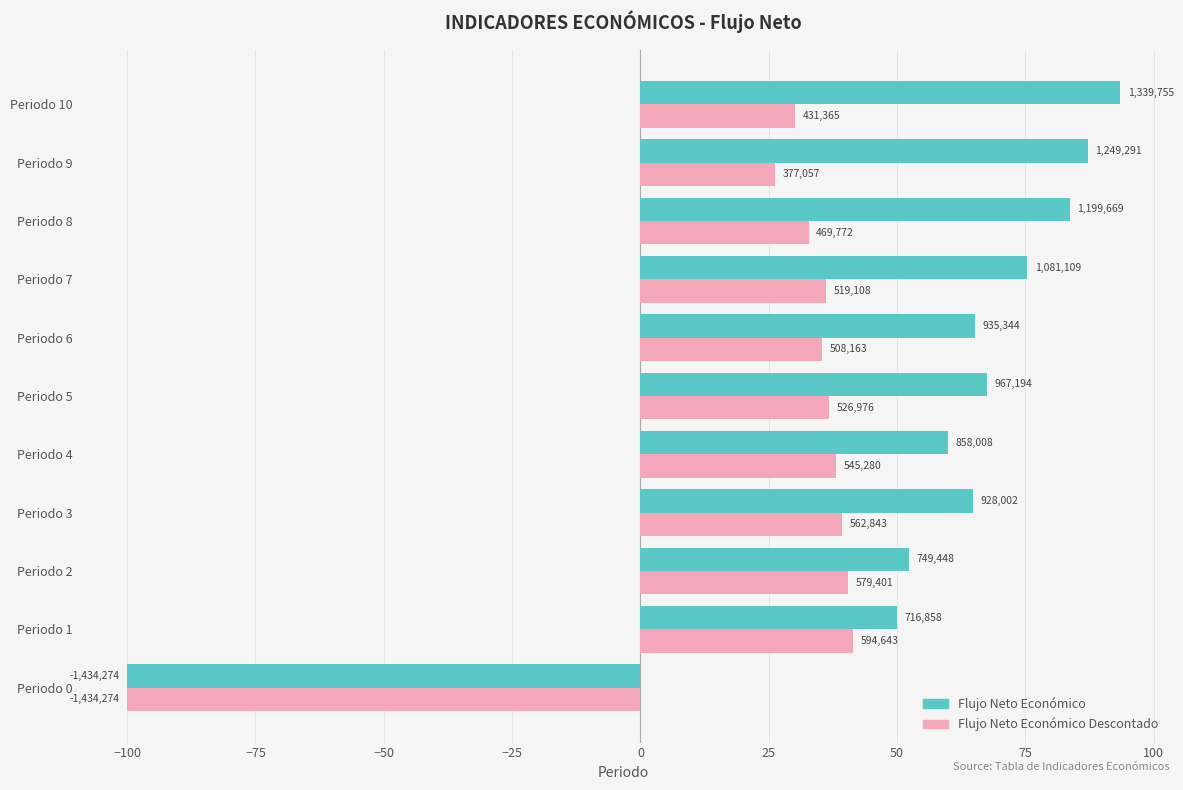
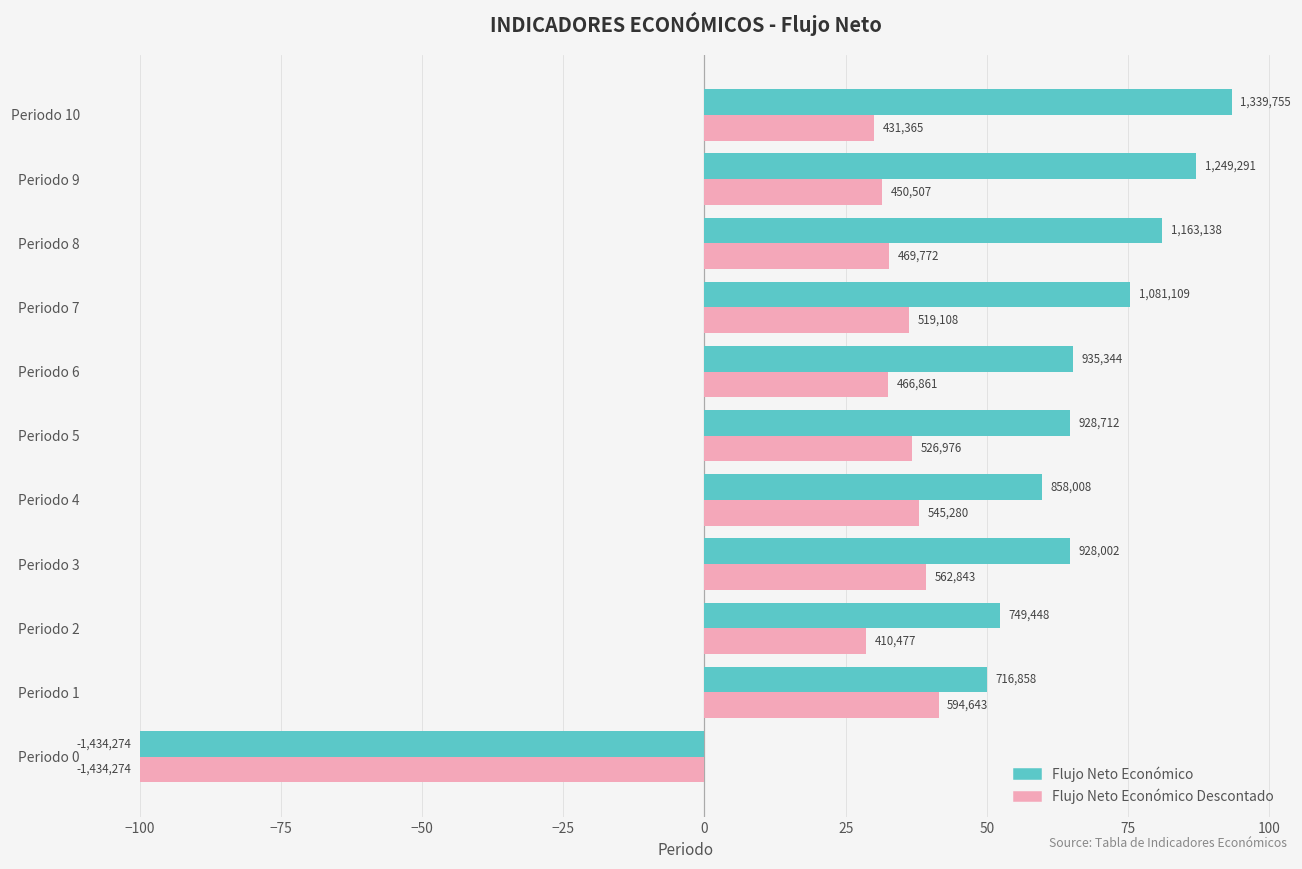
Flujo Neto Económico Descontado, Periodo 9: 377,057 -> 450,507
Flujo Neto Económico, Periodo 8: 1,199,669 -> 1,163,138
Flujo Neto Económico Descontado, Periodo 6: 508,163 -> 466,861
Flujo Neto Económico, Periodo 5: 967,194 -> 928,712
Flujo Neto Económico Descontado, Periodo 2: 579,401 -> 410,477
